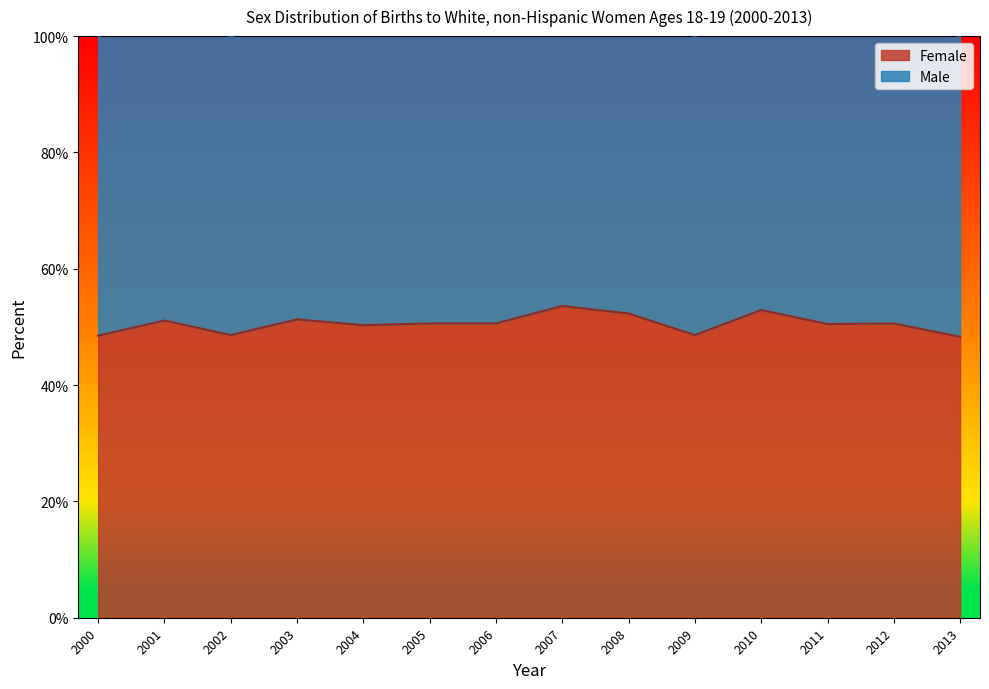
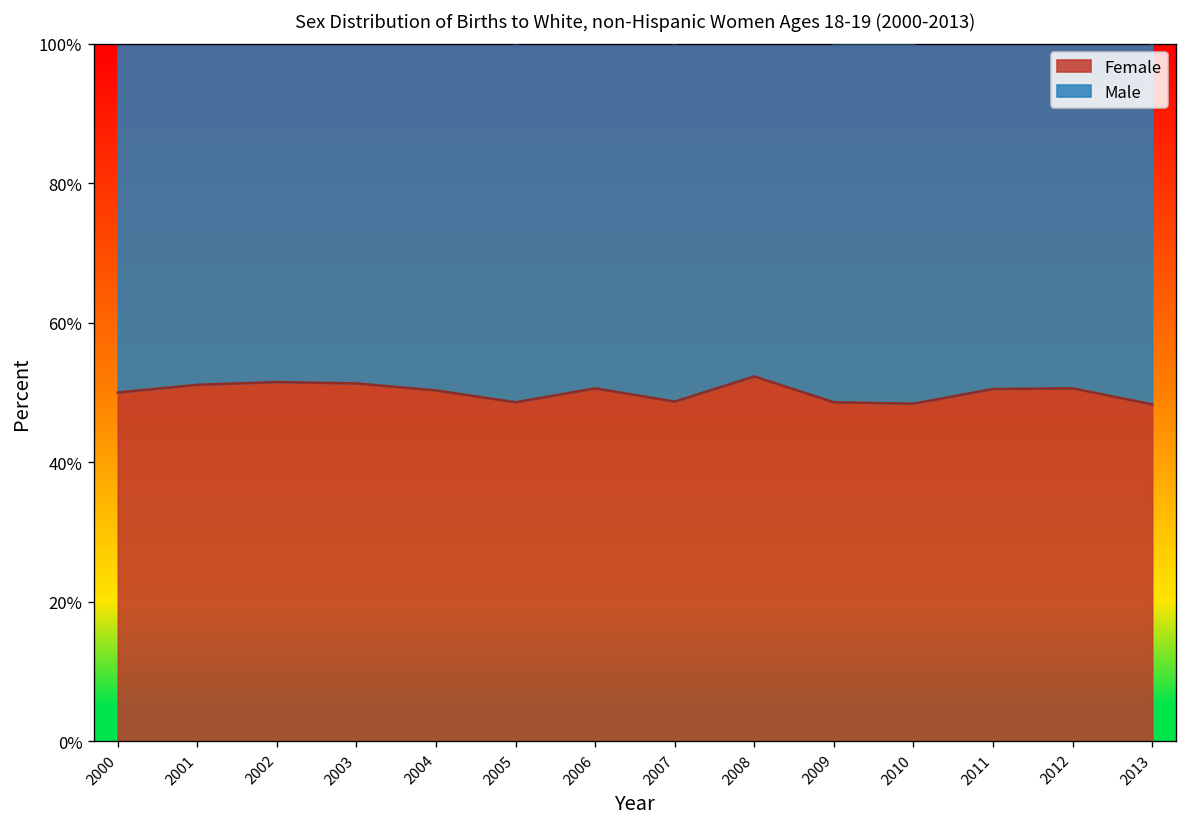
Female, 2000: 49% -> 50%
Female, 2002: 49% -> 52%
Female, 2005: 51% -> 49%
Female, 2007: 54% -> 49%
Female, 2010: 53% -> 48%
